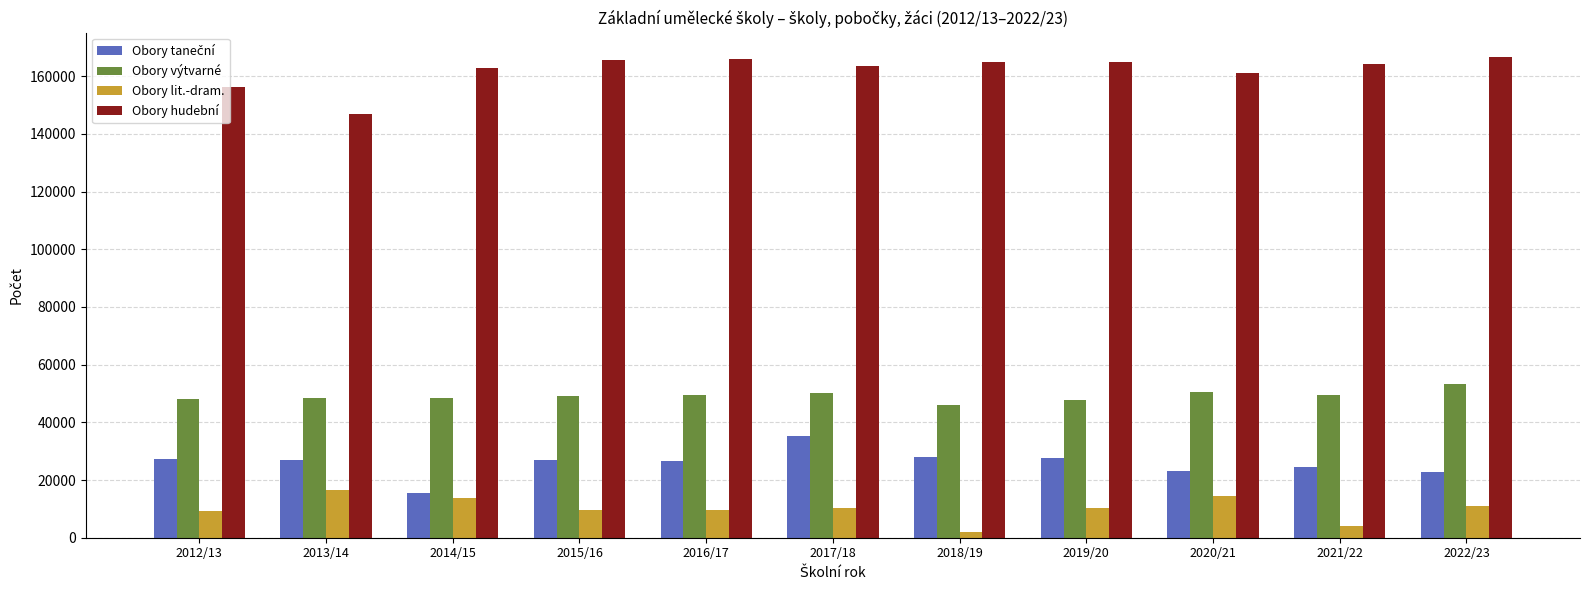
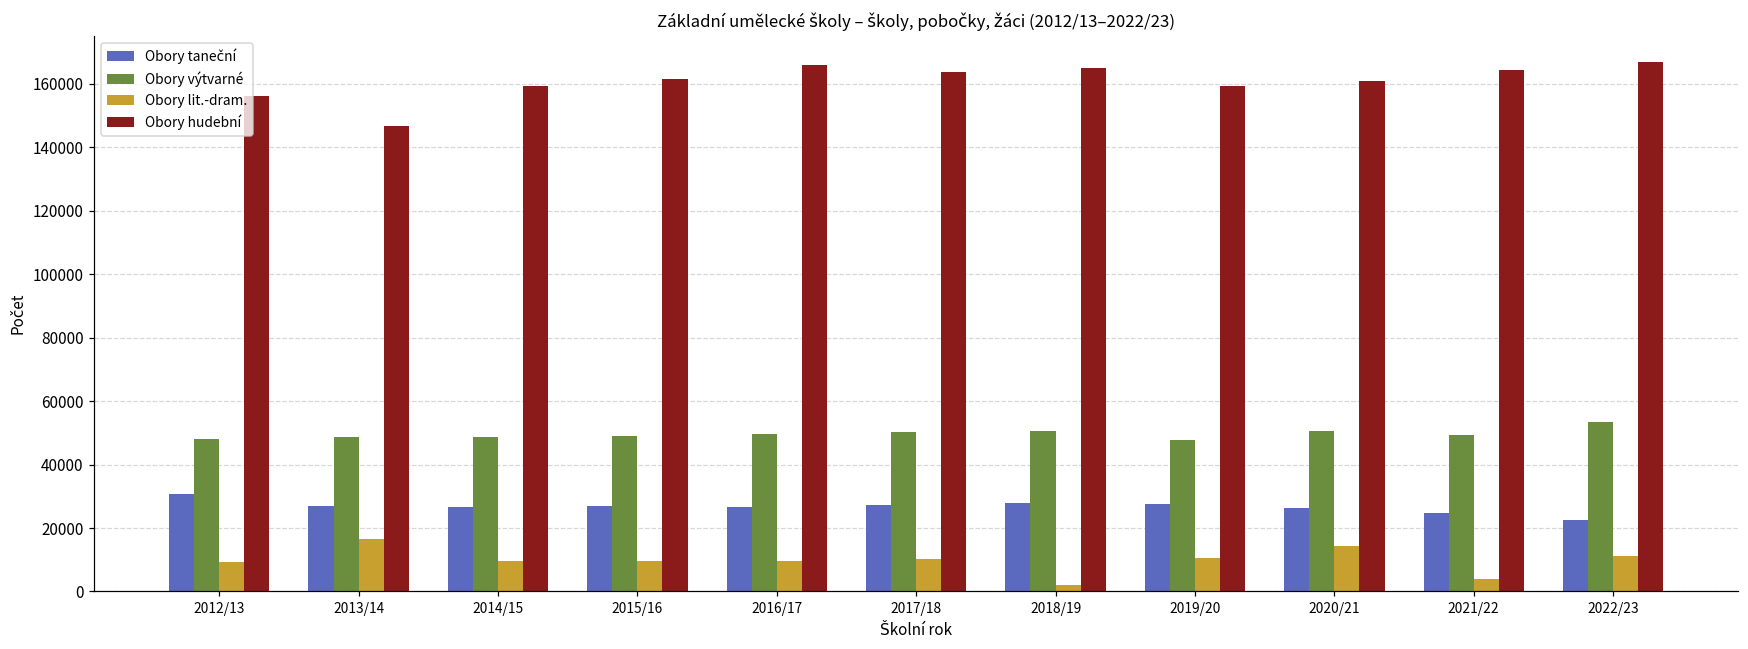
Obory taneční, 2012/13: 27000 -> 31000
Obory taneční, 2014/15: 16000 -> 27000
Obory lit.-dram., 2014/15: 14000 -> 10000
Obory hudební, 2014/15: 163000 -> 159000
Obory hudební, 2015/16: 166000 -> 161000
Obory taneční, 2017/18: 35000 -> 27000
Obory výtvarné, 2018/19: 46000 -> 51000
Obory hudební, 2019/20: 165000 -> 159000
Obory taneční, 2020/21: 23000 -> 26000
